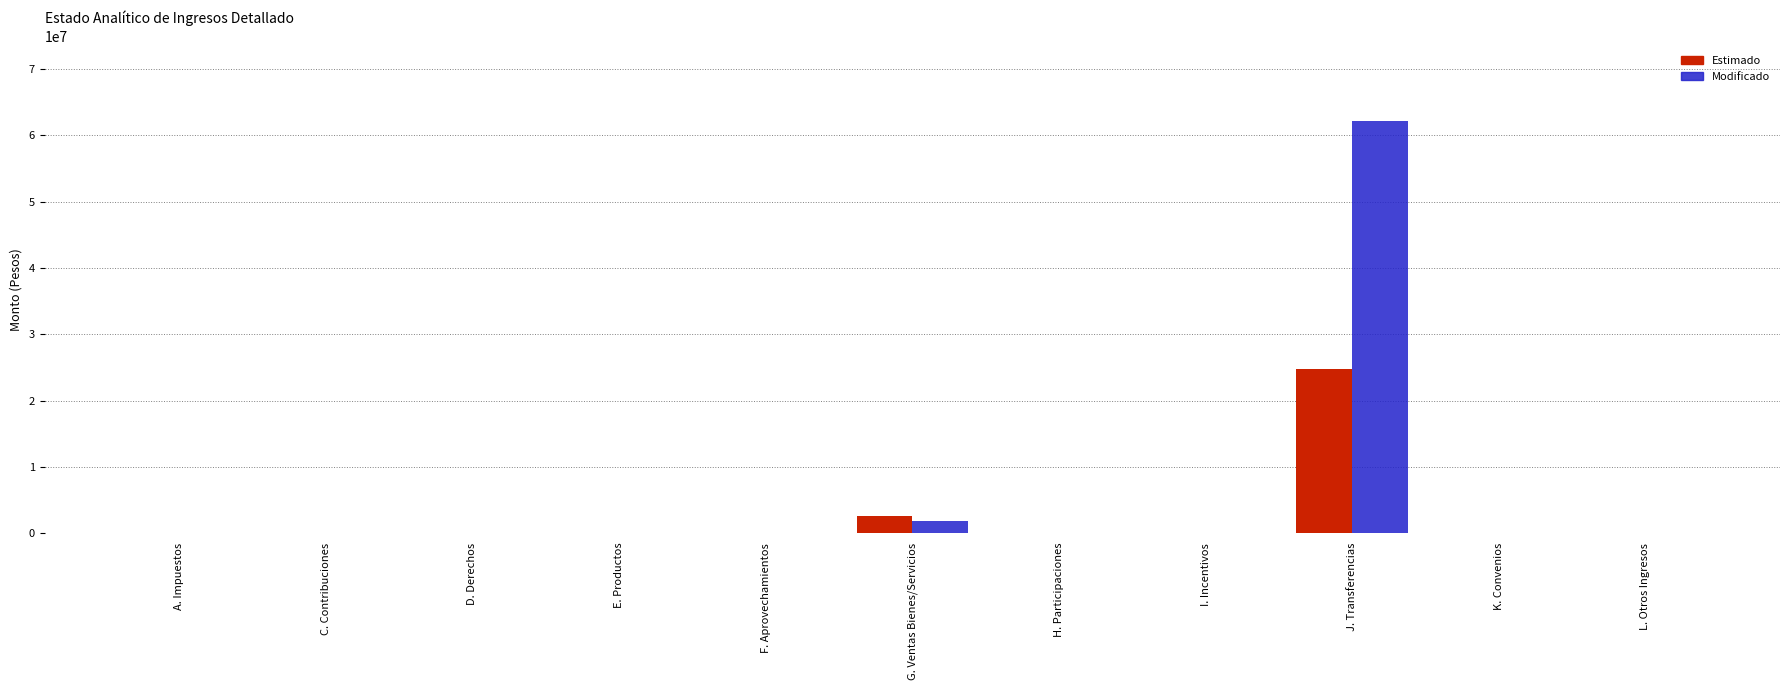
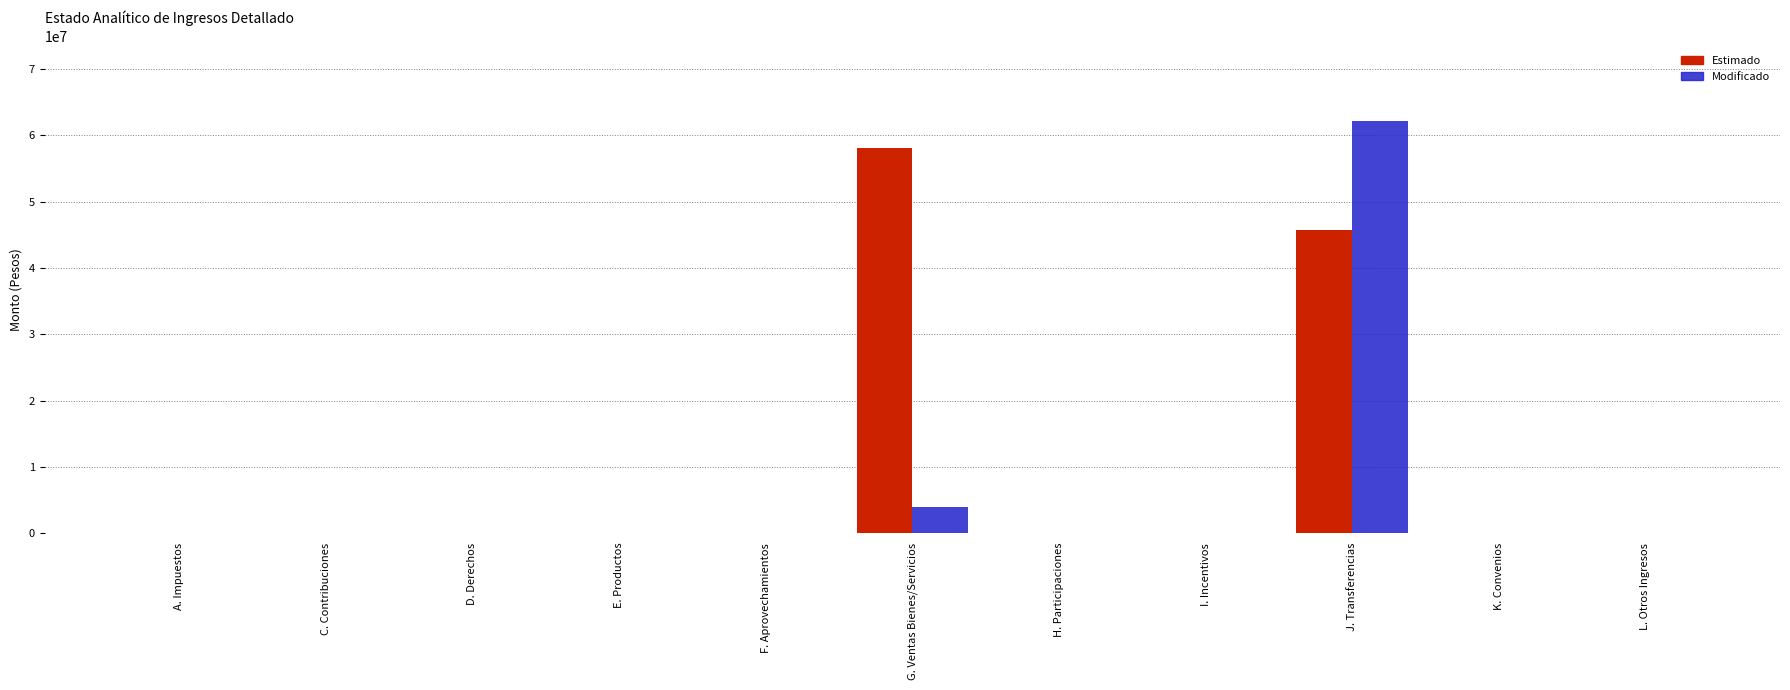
Estimado, G. Ventas Bienes/Servicios: 3000000 -> 58000000
Modificado, G. Ventas Bienes/Servicios: 2000000 -> 4000000
Estimado, J. Transferencias: 25000000 -> 46000000
